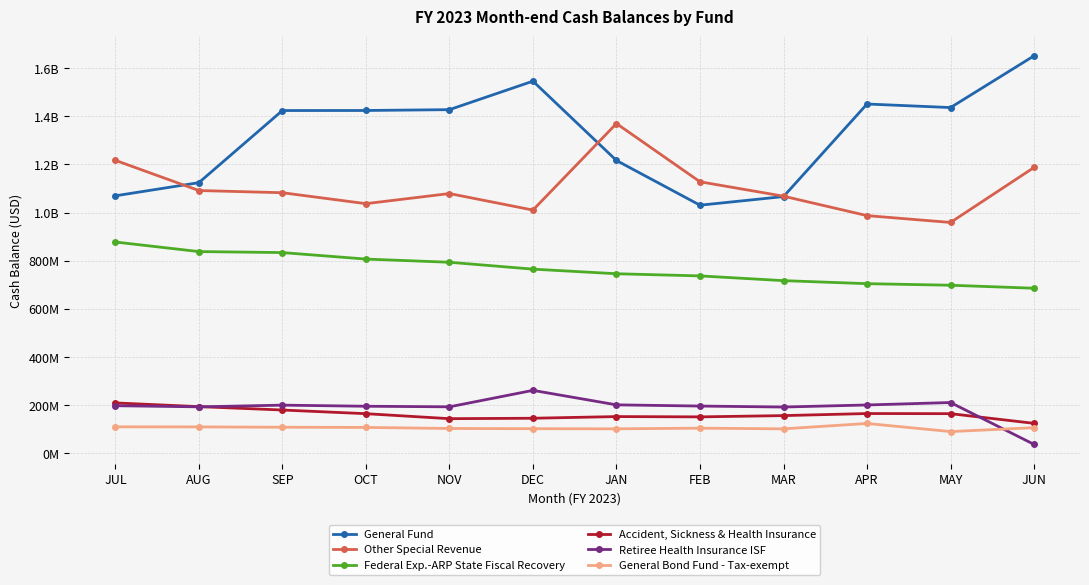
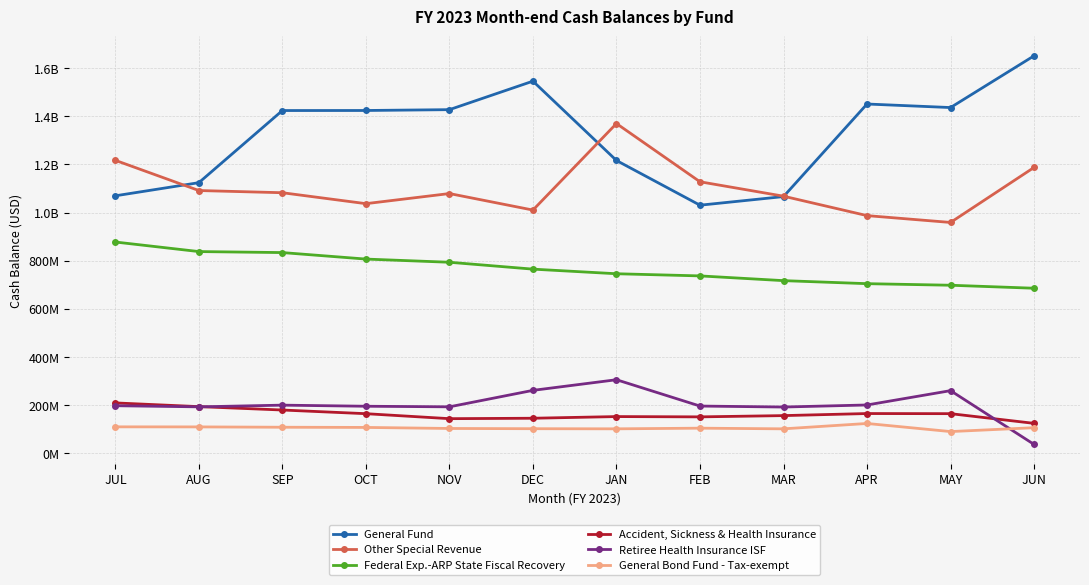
Retiree Health Insurance ISF, JAN: 200000000 -> 310000000
Retiree Health Insurance ISF, MAY: 210000000 -> 260000000
